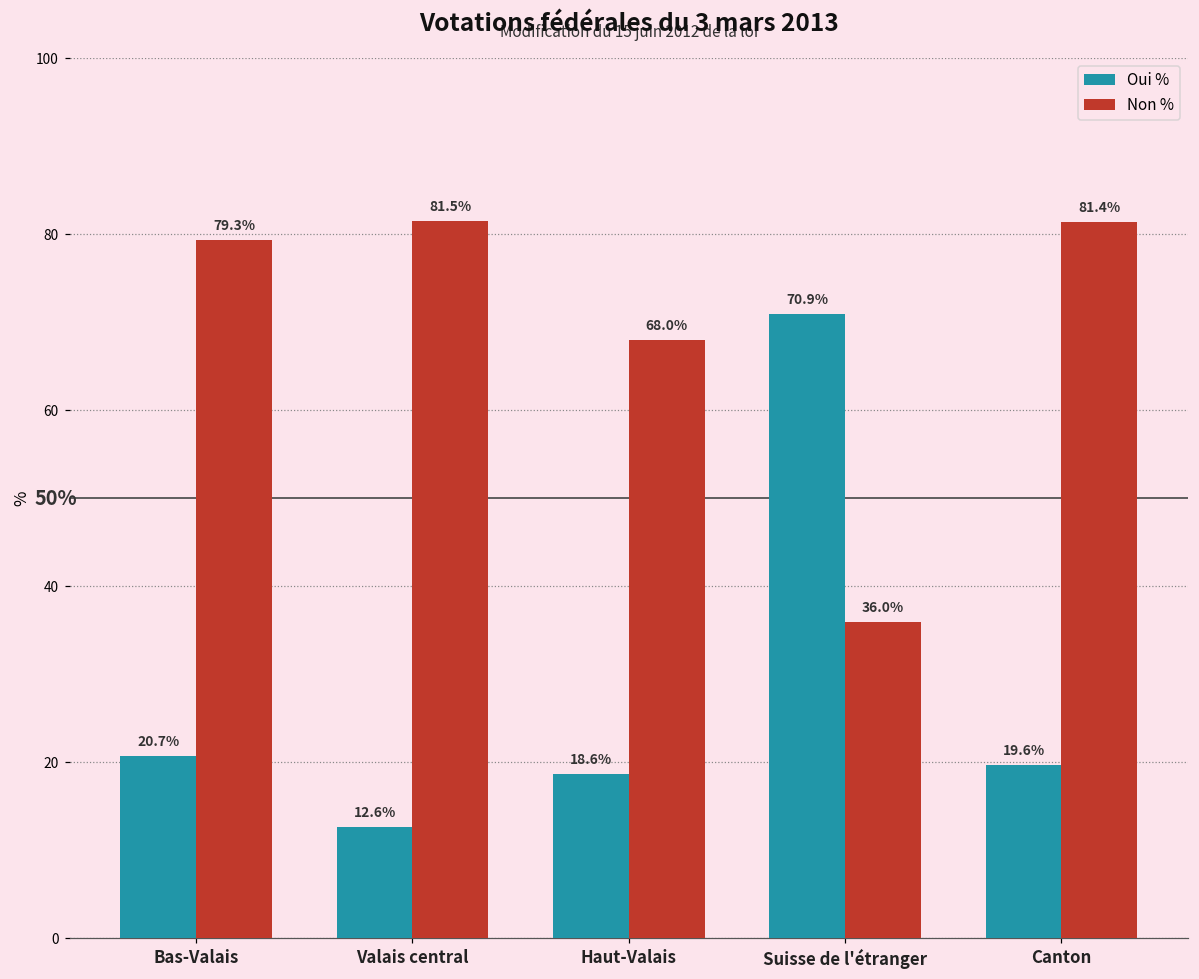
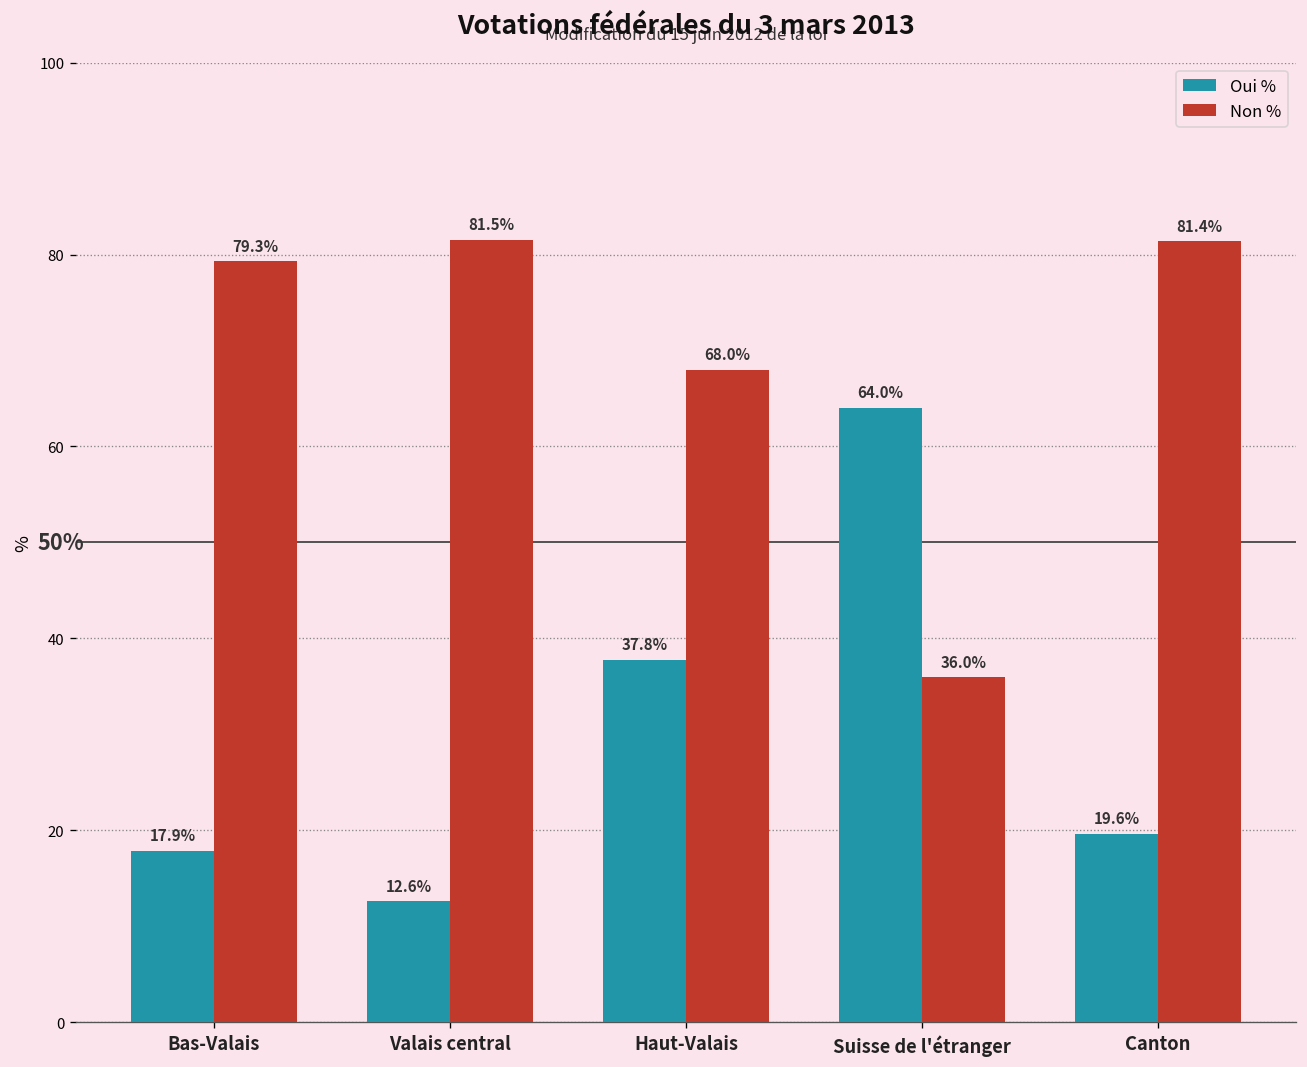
Oui %, Bas-Valais: 20.7% -> 17.9%
Oui %, Haut-Valais: 18.6% -> 37.8%
Oui %, Suisse de l'étranger: 70.9% -> 64.0%
